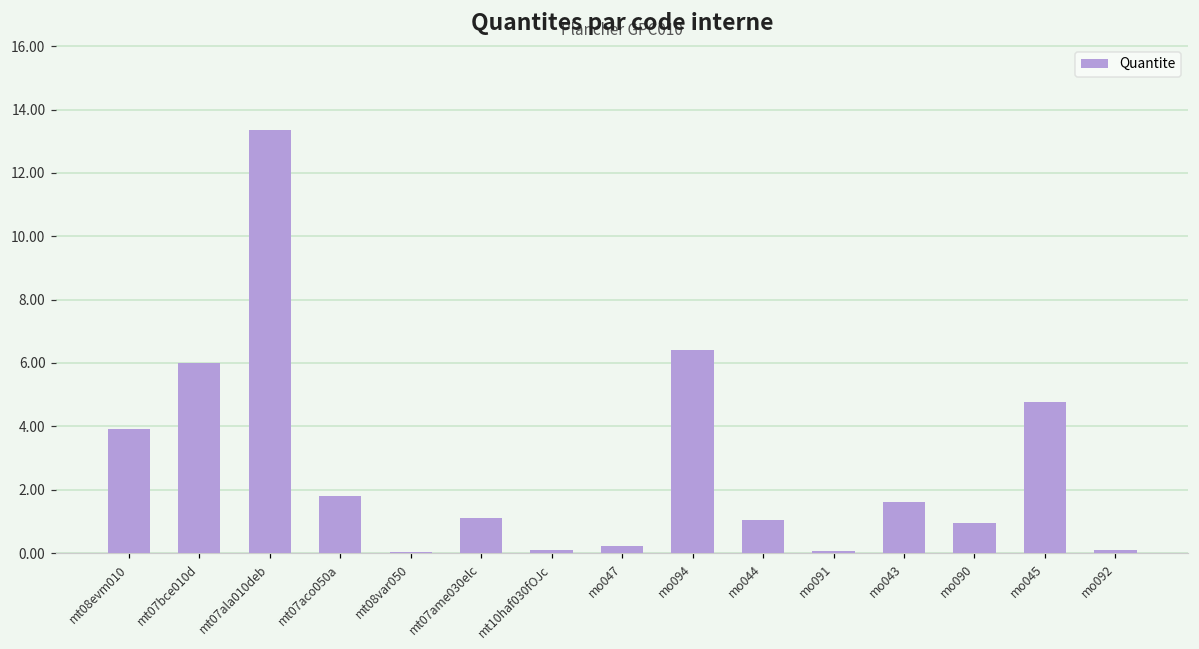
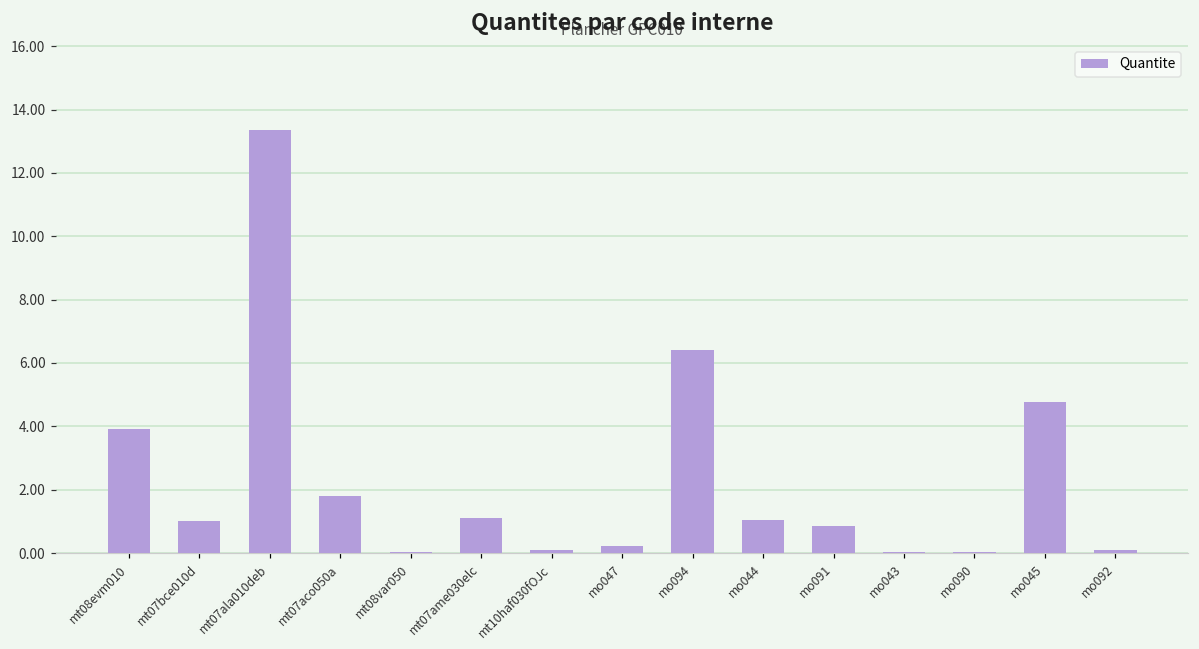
mt07bce010d: 6 -> 1
mo091: 0.1 -> 0.8
mo043: 1.6 -> 0.0
mo090: 1.0 -> 0.0
